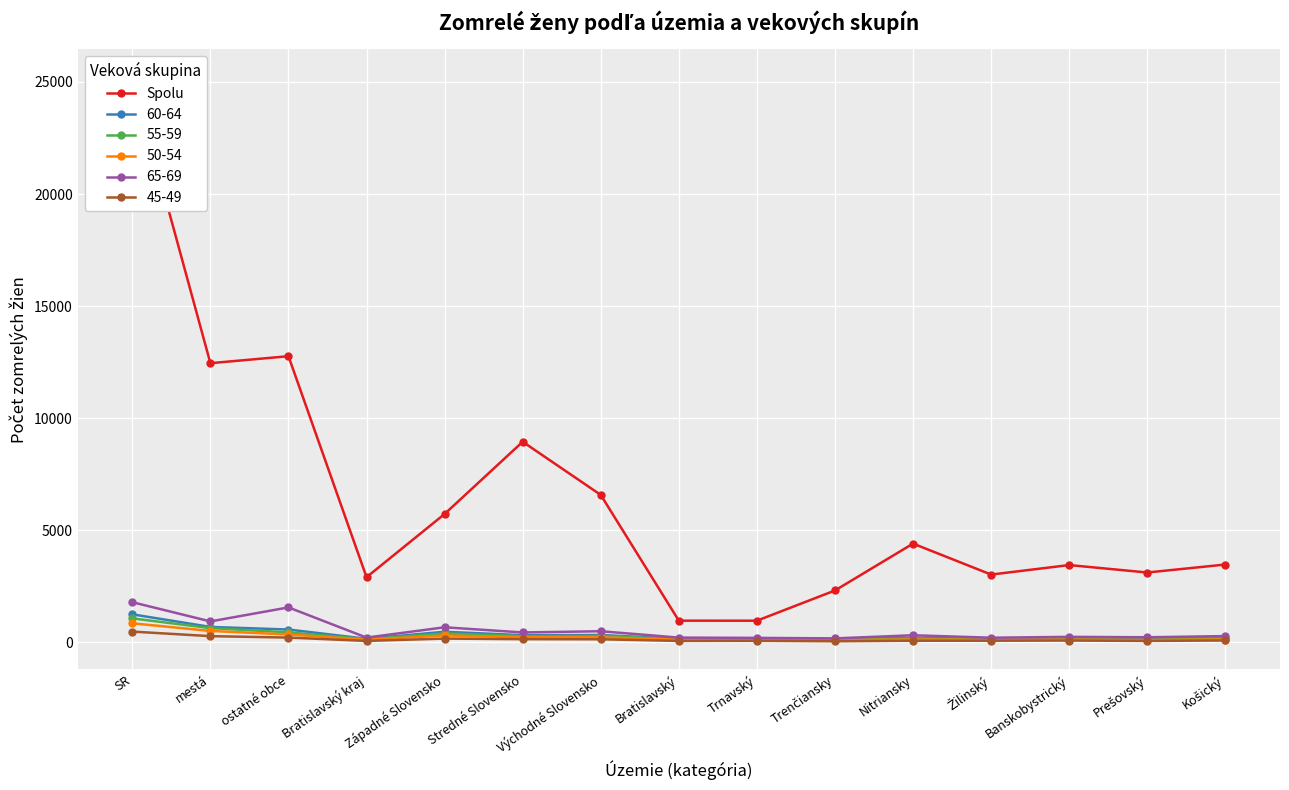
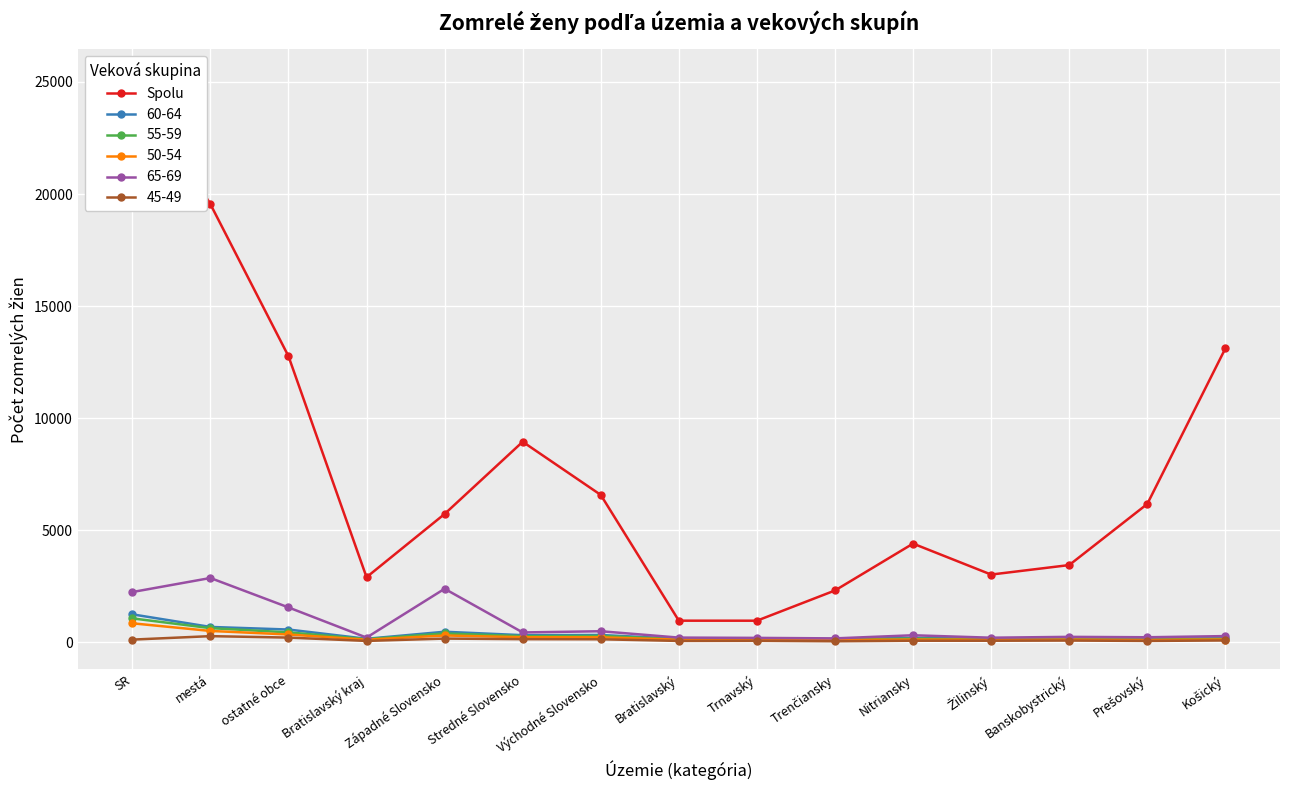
65-69, SR: 1800 -> 2200
45-49, SR: 500 -> 100
Spolu, mestá: 12400 -> 19500
65-69, mestá: 900 -> 2900
65-69, Západné Slovensko: 700 -> 2400
Spolu, Prešovský: 3100 -> 6200
Spolu, Košický: 3500 -> 13100
